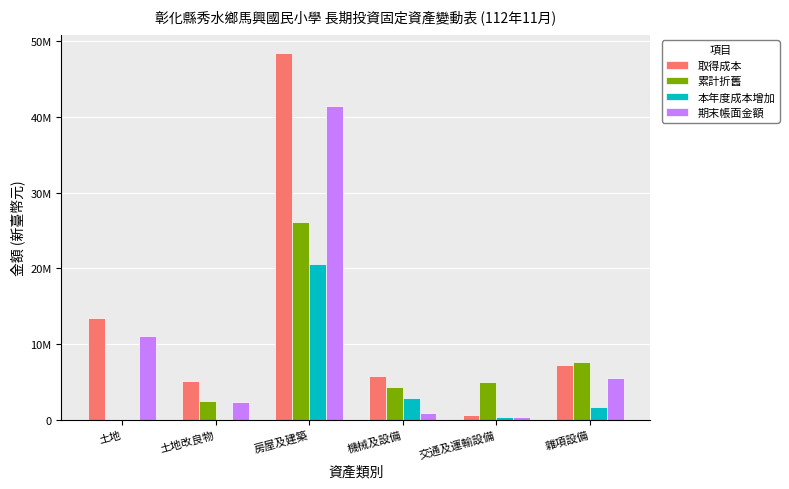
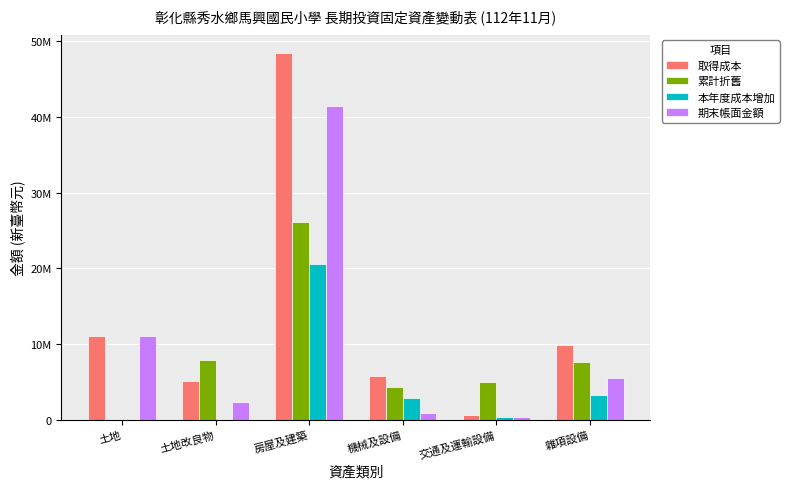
取得成本, 土地: 13000000 -> 11000000
累計折舊, 土地改良物: 2000000 -> 8000000
取得成本, 雜項設備: 7000000 -> 10000000
本年度成本增加, 雜項設備: 2000000 -> 3000000
